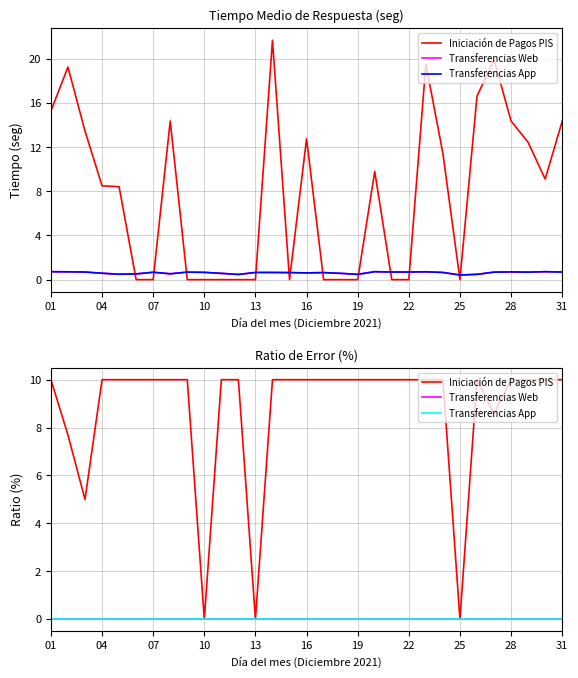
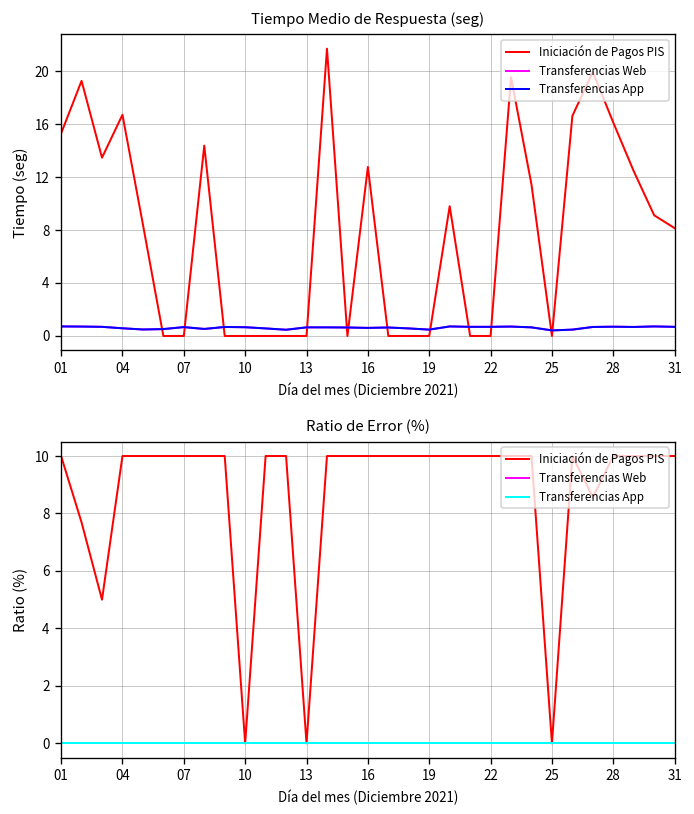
Tiempo Medio de Respuesta (seg), Iniciación de Pagos PIS, 04: 8.5 -> 16.7
Tiempo Medio de Respuesta (seg), Iniciación de Pagos PIS, 28: 14.4 -> 16.1
Tiempo Medio de Respuesta (seg), Iniciación de Pagos PIS, 31: 14.4 -> 8.1
